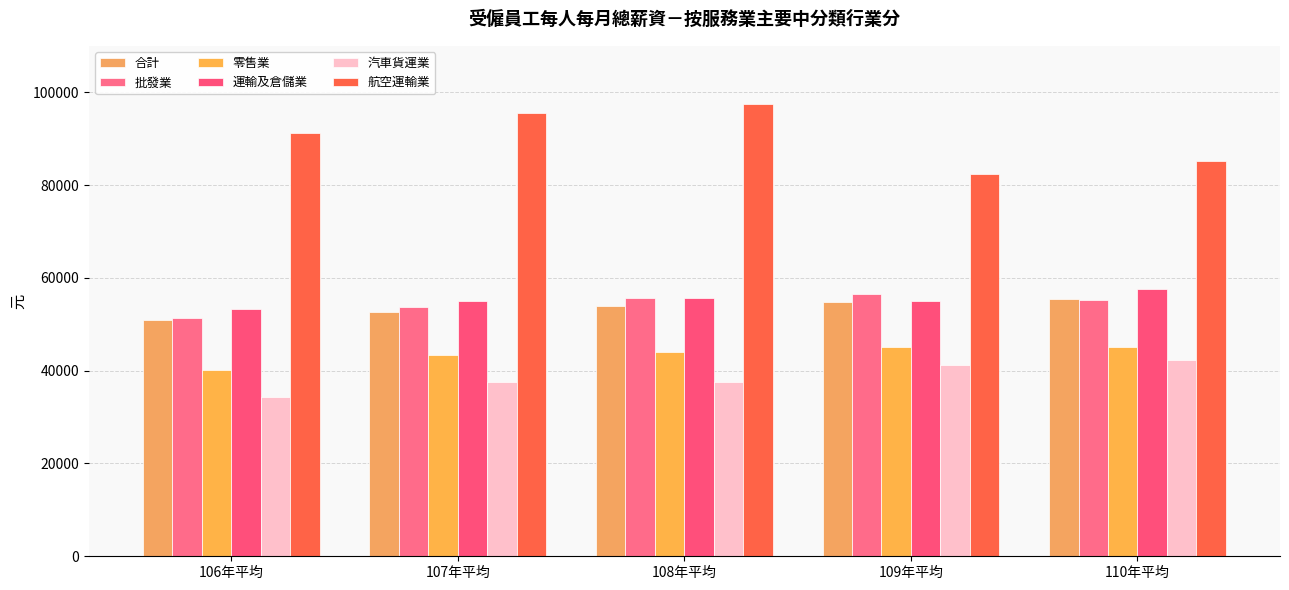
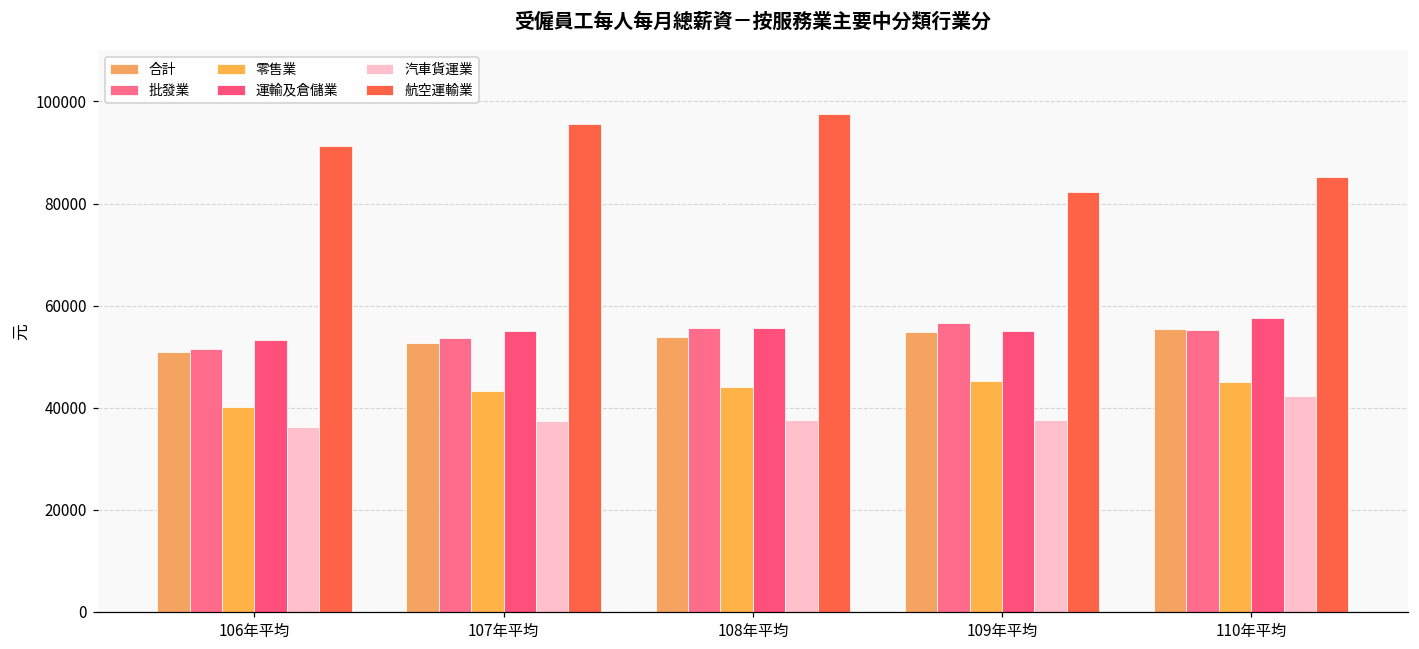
汽車貨運業, 106年平均: 34000 -> 36000
汽車貨運業, 109年平均: 41000 -> 38000
